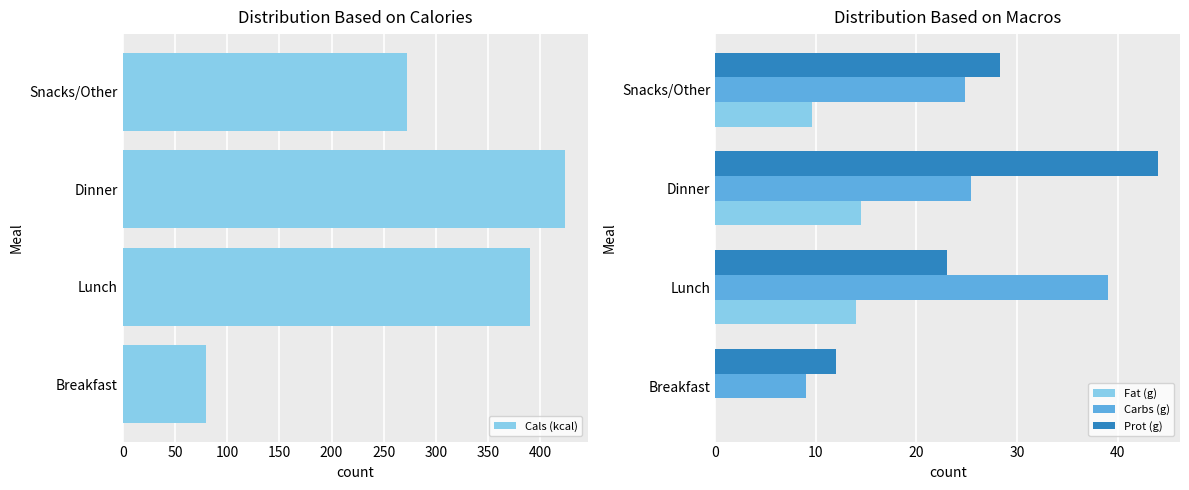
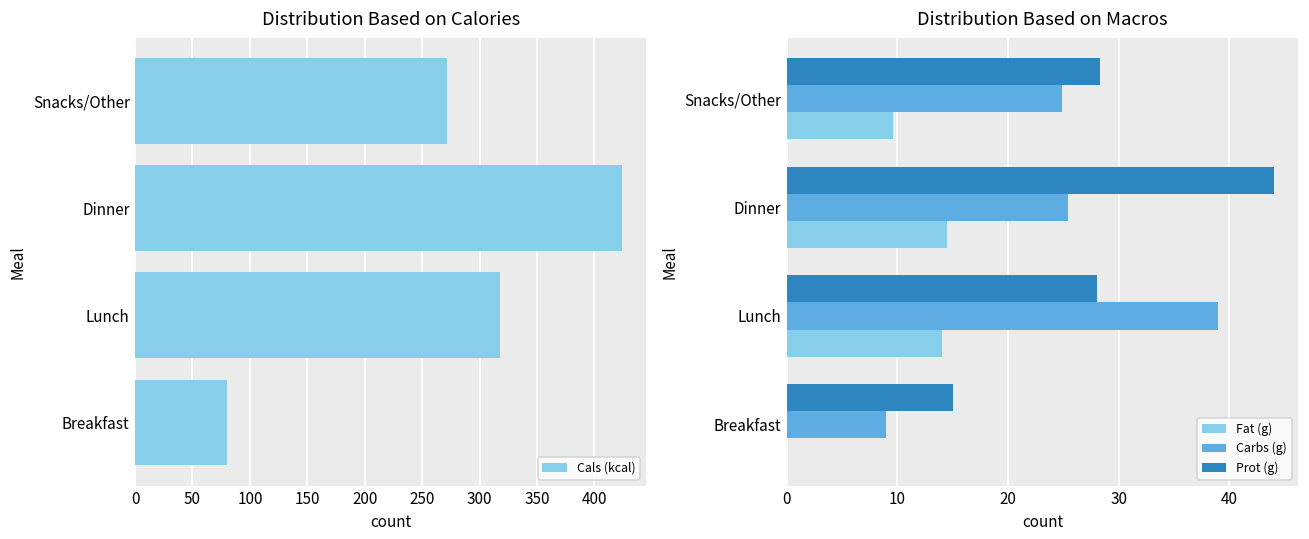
Distribution Based on Calories, Lunch: 390 -> 318
Distribution Based on Macros, Prot (g), Lunch: 23 -> 28
Distribution Based on Macros, Prot (g), Breakfast: 12 -> 15
